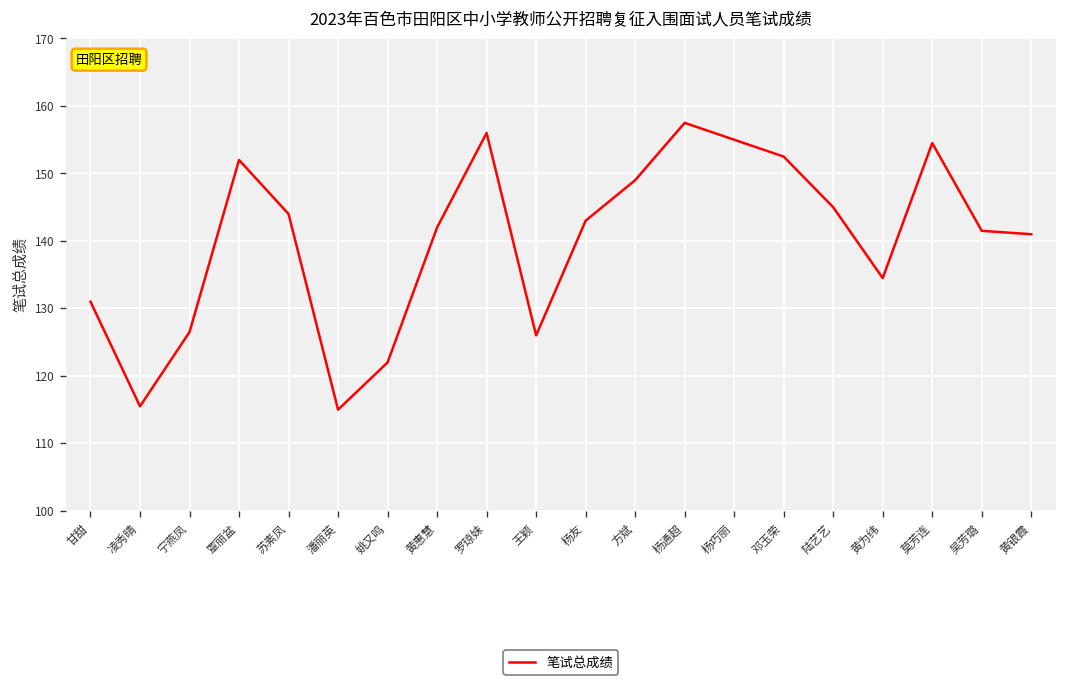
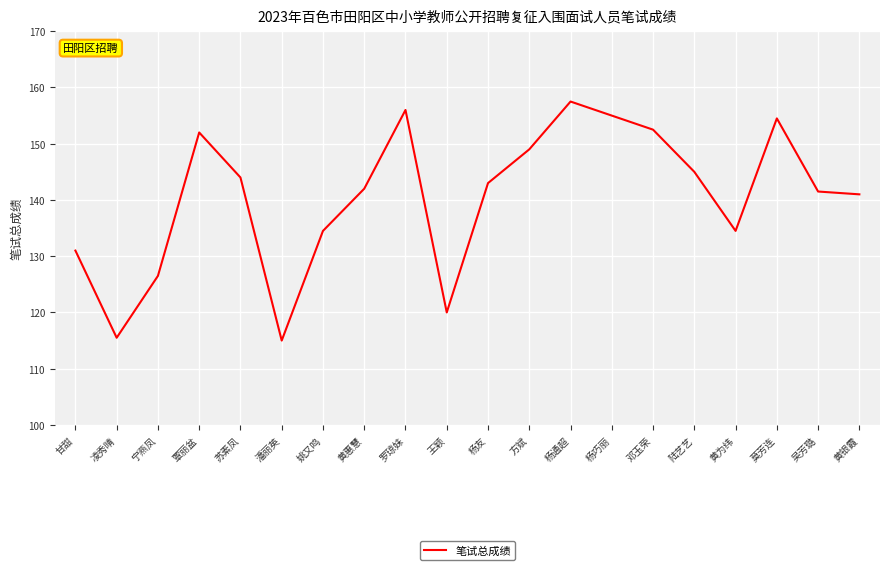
姚又鸣: 122 -> 135
王颖: 126 -> 120
